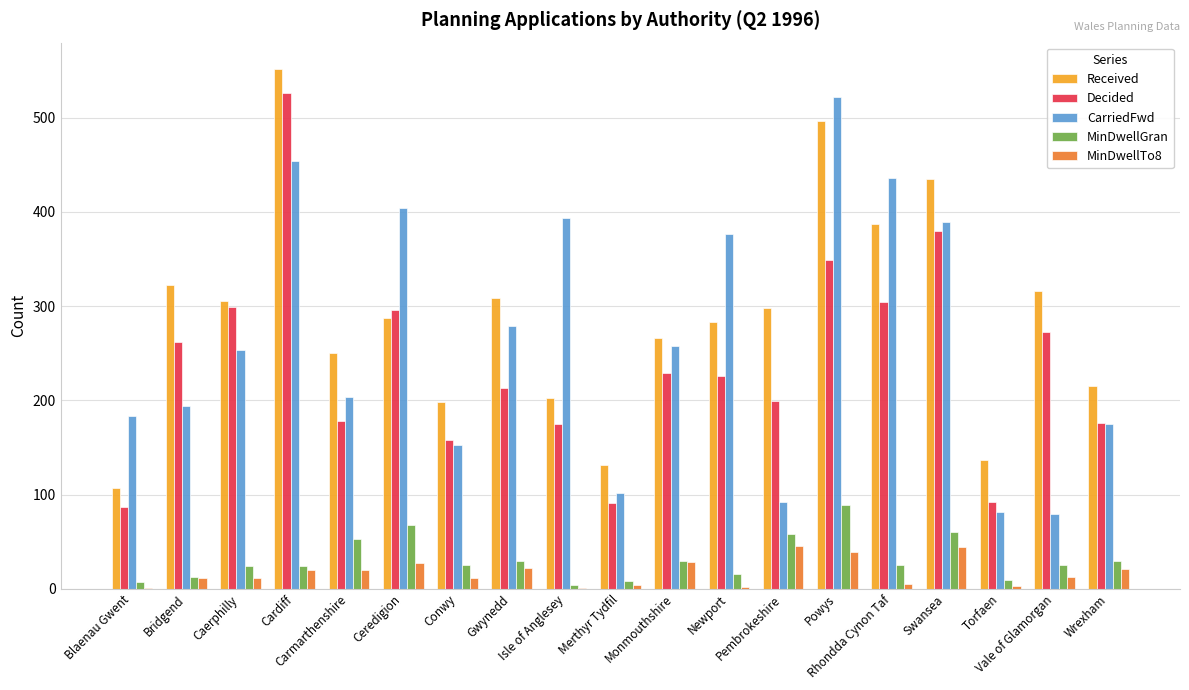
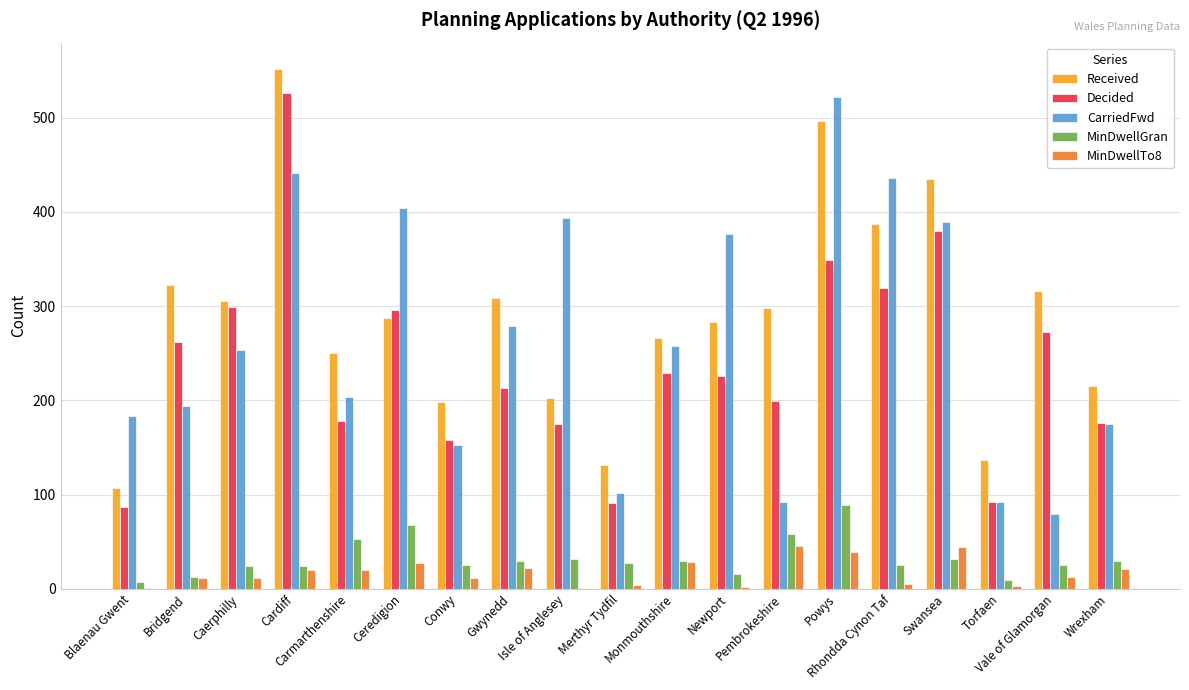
CarriedFwd, Cardiff: 450 -> 440
MinDwellGran, Isle of Anglesey: 0 -> 30
MinDwellGran, Merthyr Tydfil: 10 -> 30
Decided, Rhondda Cynon Taf: 300 -> 320
MinDwellGran, Swansea: 60 -> 30
CarriedFwd, Torfaen: 80 -> 90
